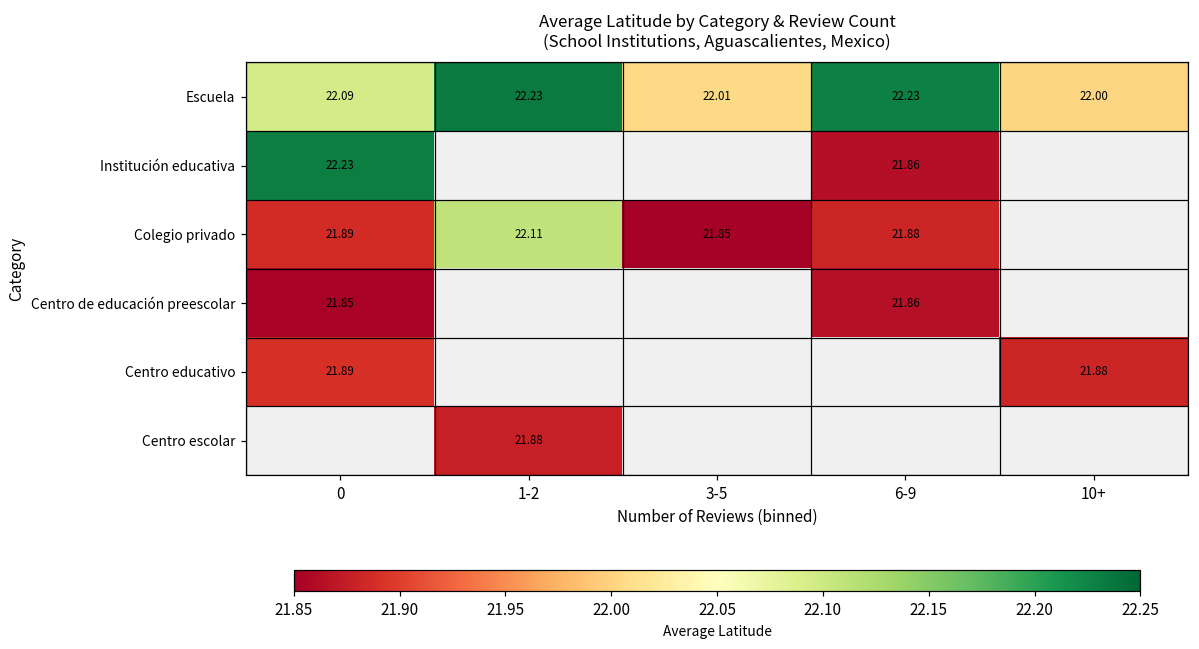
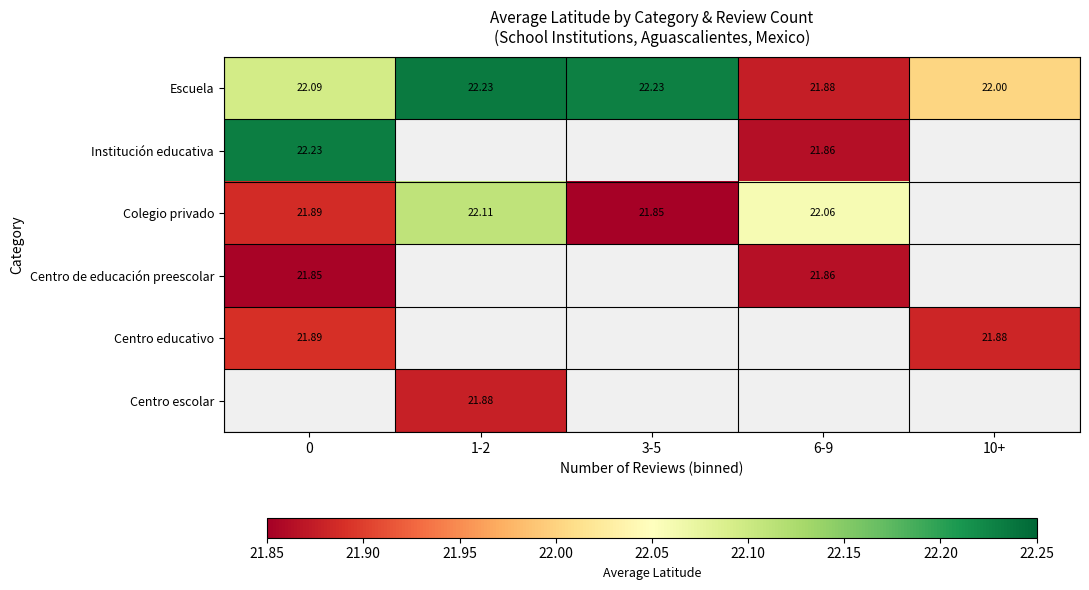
Escuela, 3-5: 22.01 -> 22.23
Escuela, 6-9: 22.23 -> 21.88
Colegio privado, 6-9: 21.88 -> 22.06
